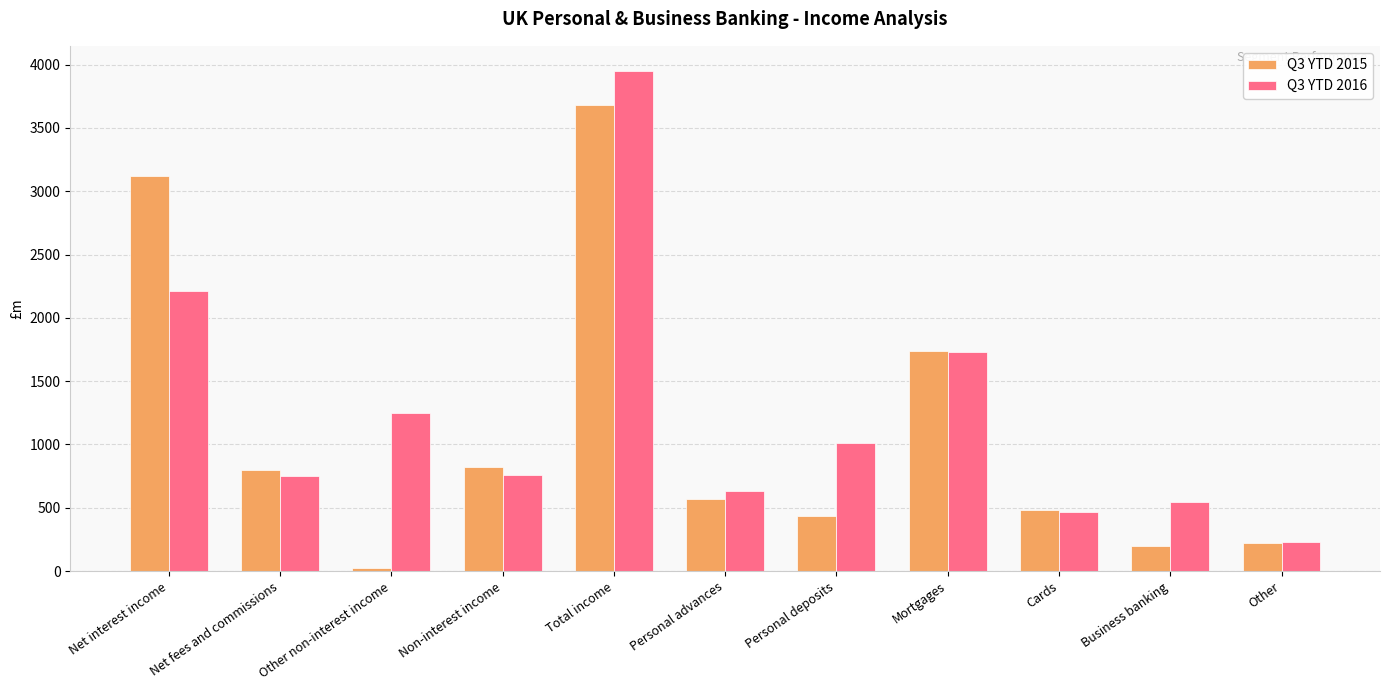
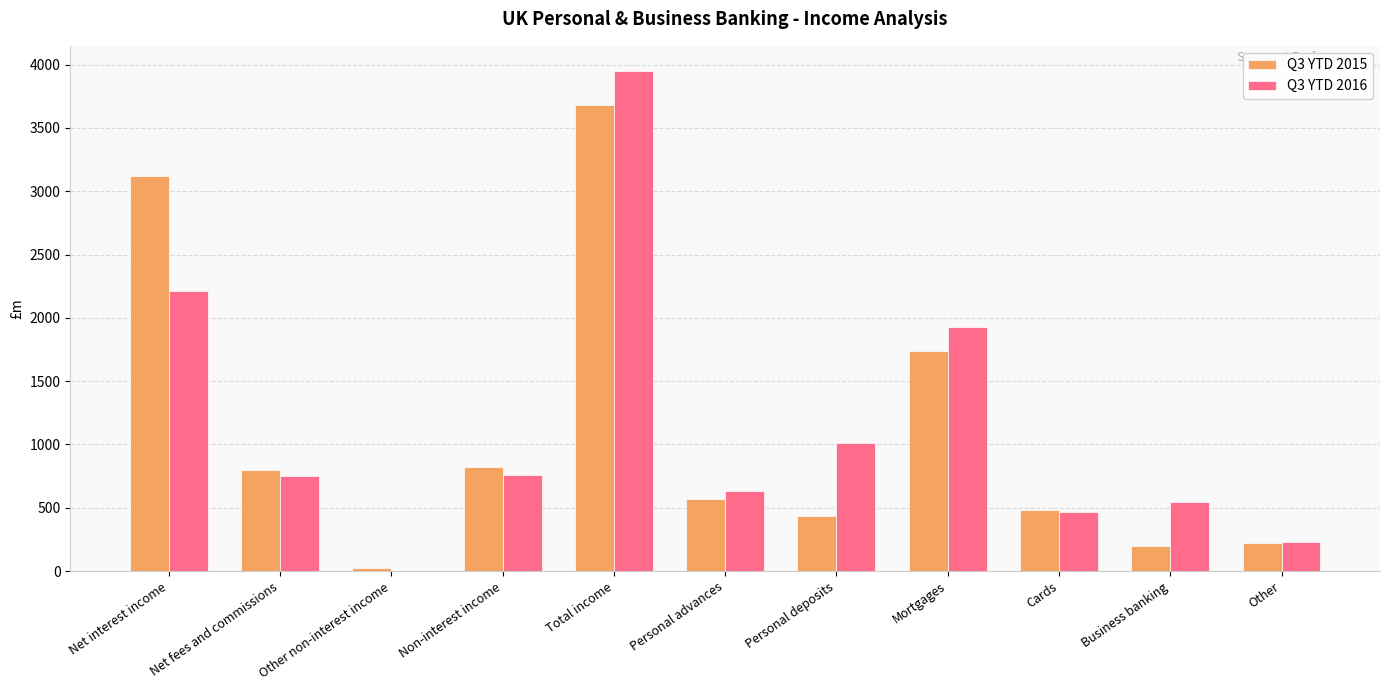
Q3 YTD 2016, Other non-interest income: 1250 -> 0
Q3 YTD 2016, Mortgages: 1730 -> 1930
